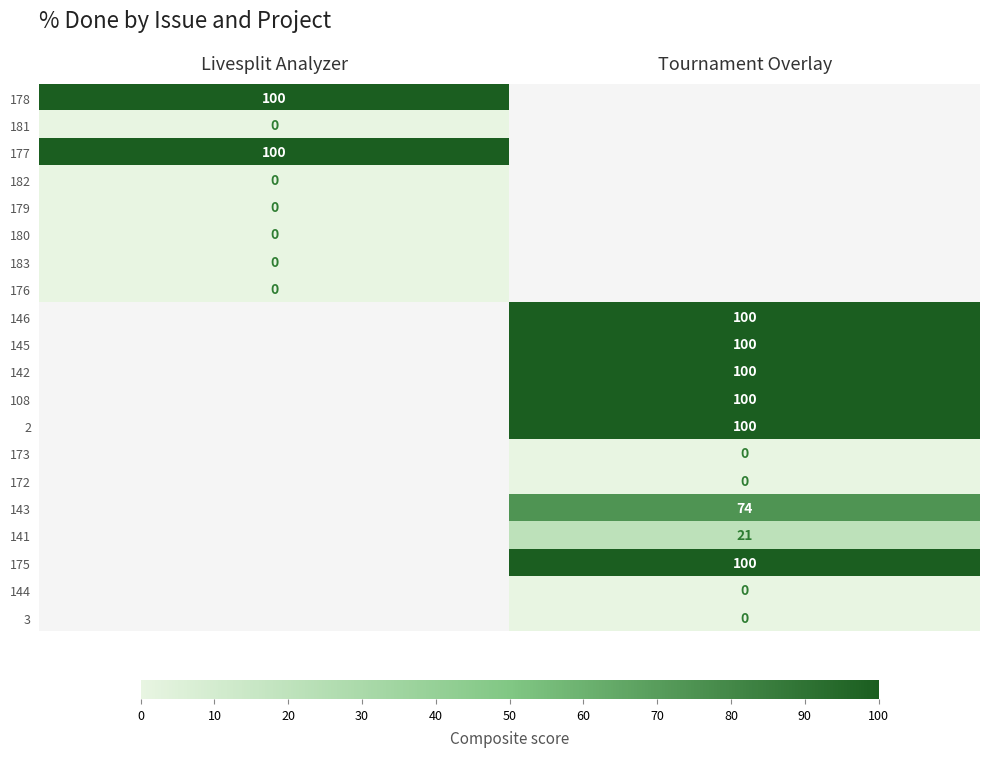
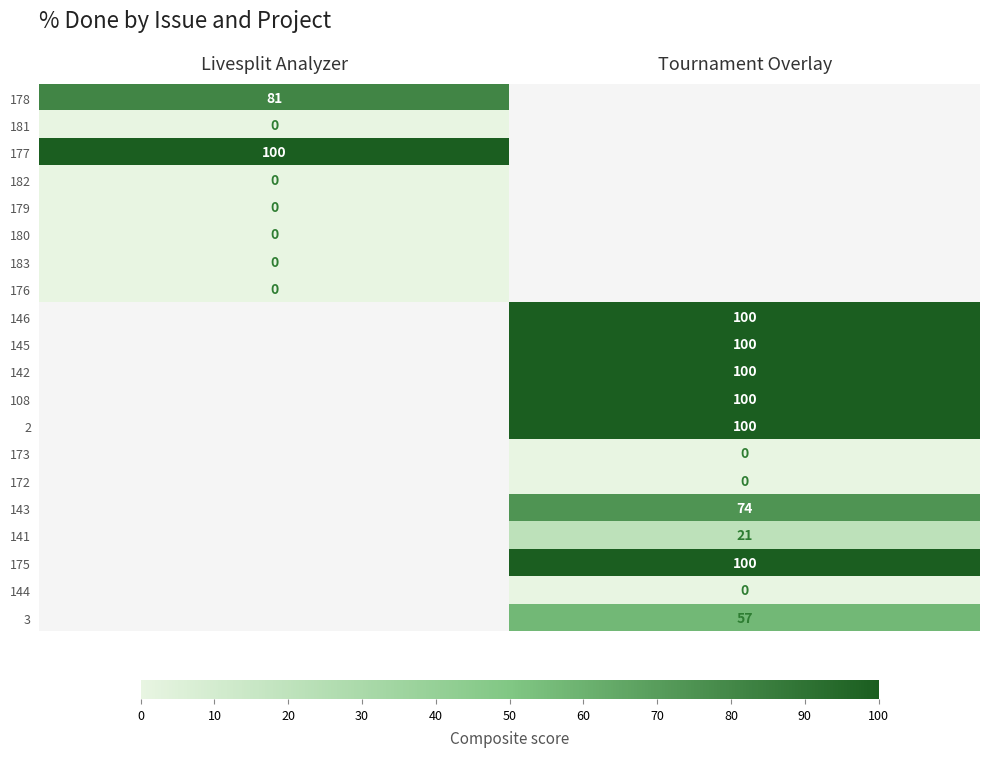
178, Livesplit Analyzer: 100 -> 81
3, Tournament Overlay: 0 -> 57
